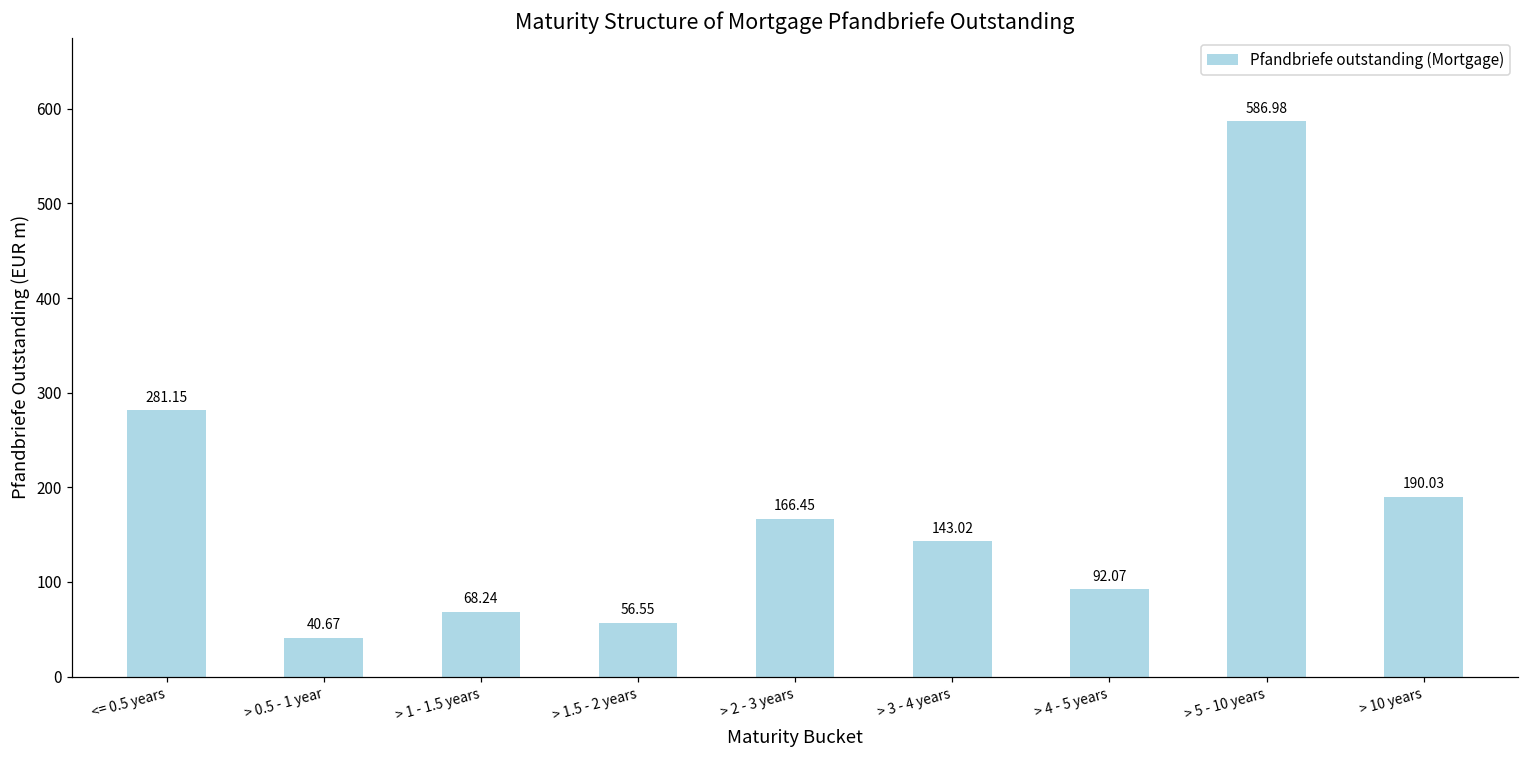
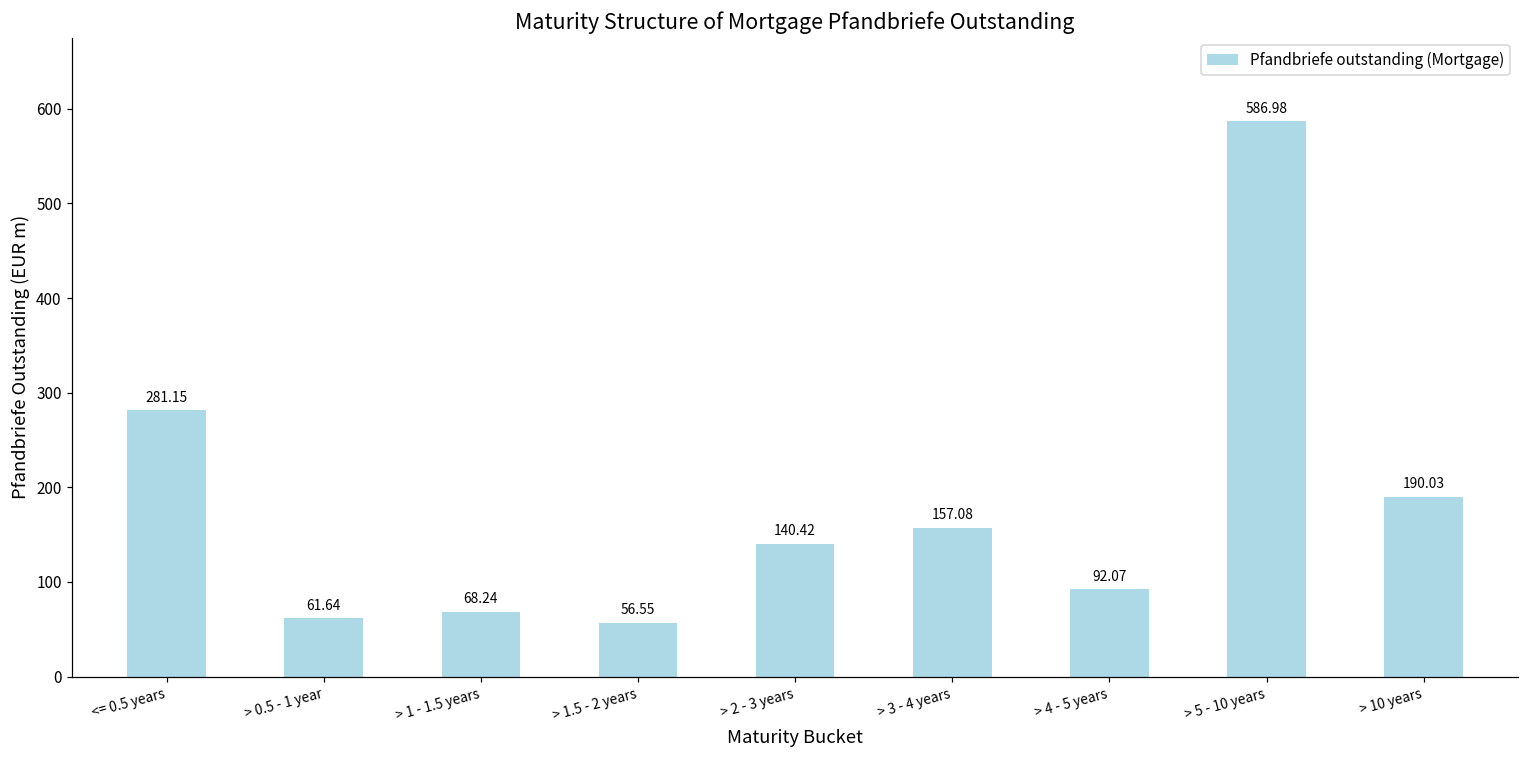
> 0.5 - 1 year: 40.67 -> 61.64
> 2 - 3 years: 166.45 -> 140.42
> 3 - 4 years: 143.02 -> 157.08
